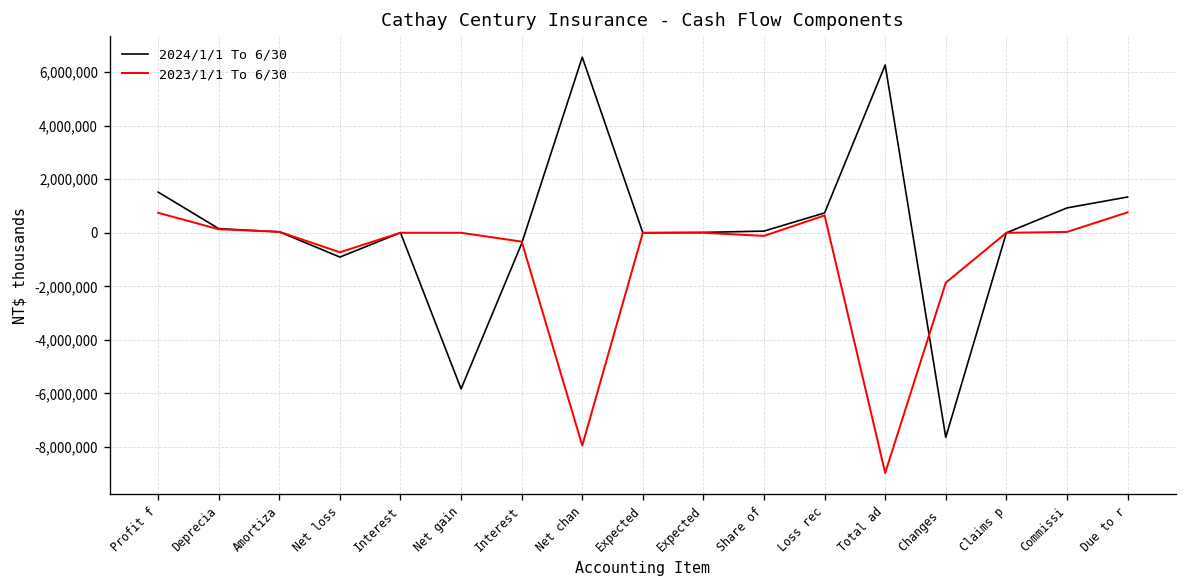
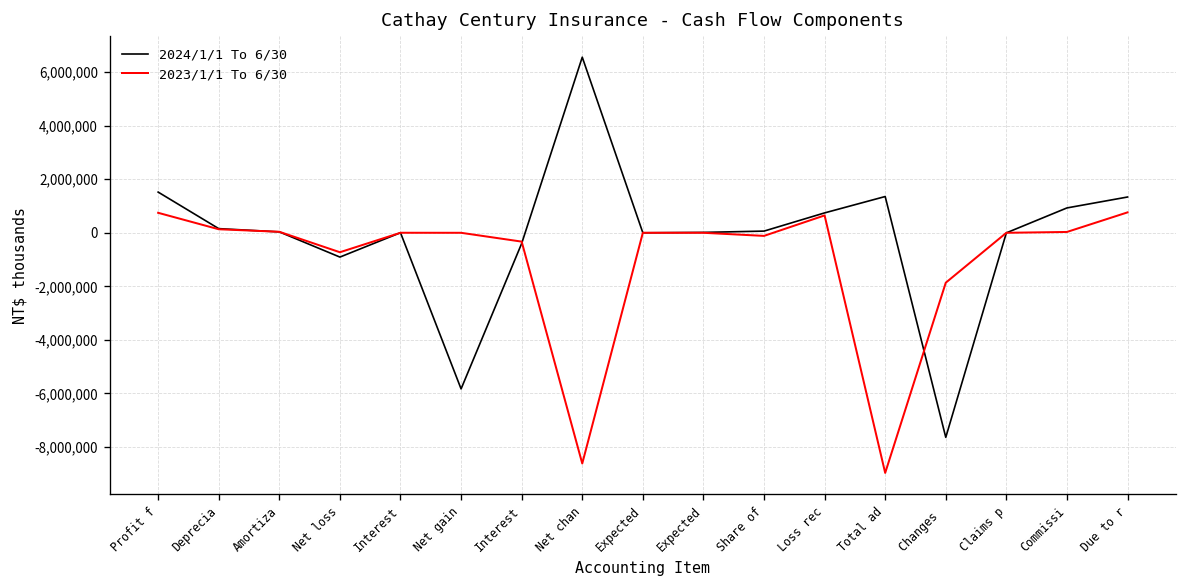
2023/1/1 To 6/30, Net chan: -7,900,000 -> -8,600,000
2024/1/1 To 6/30, Total ad: 6,300,000 -> 1,400,000
